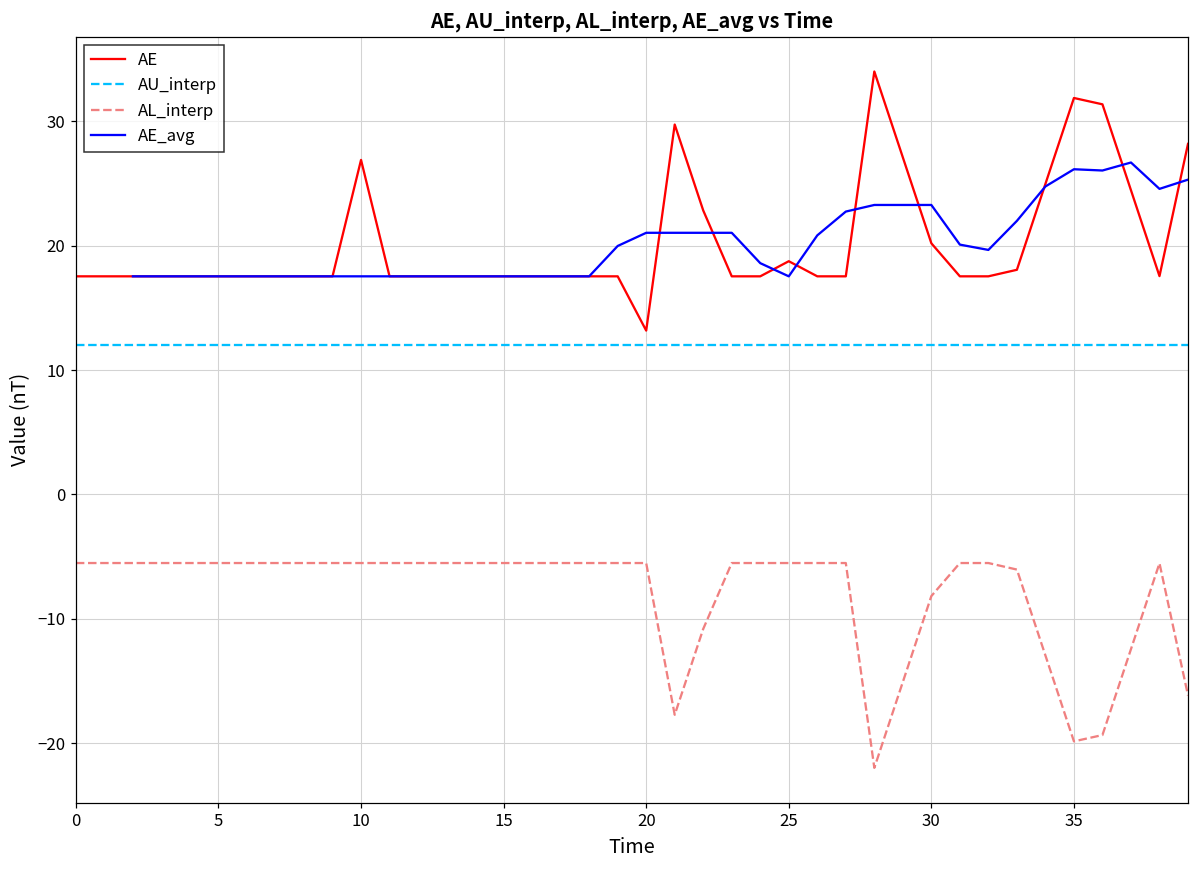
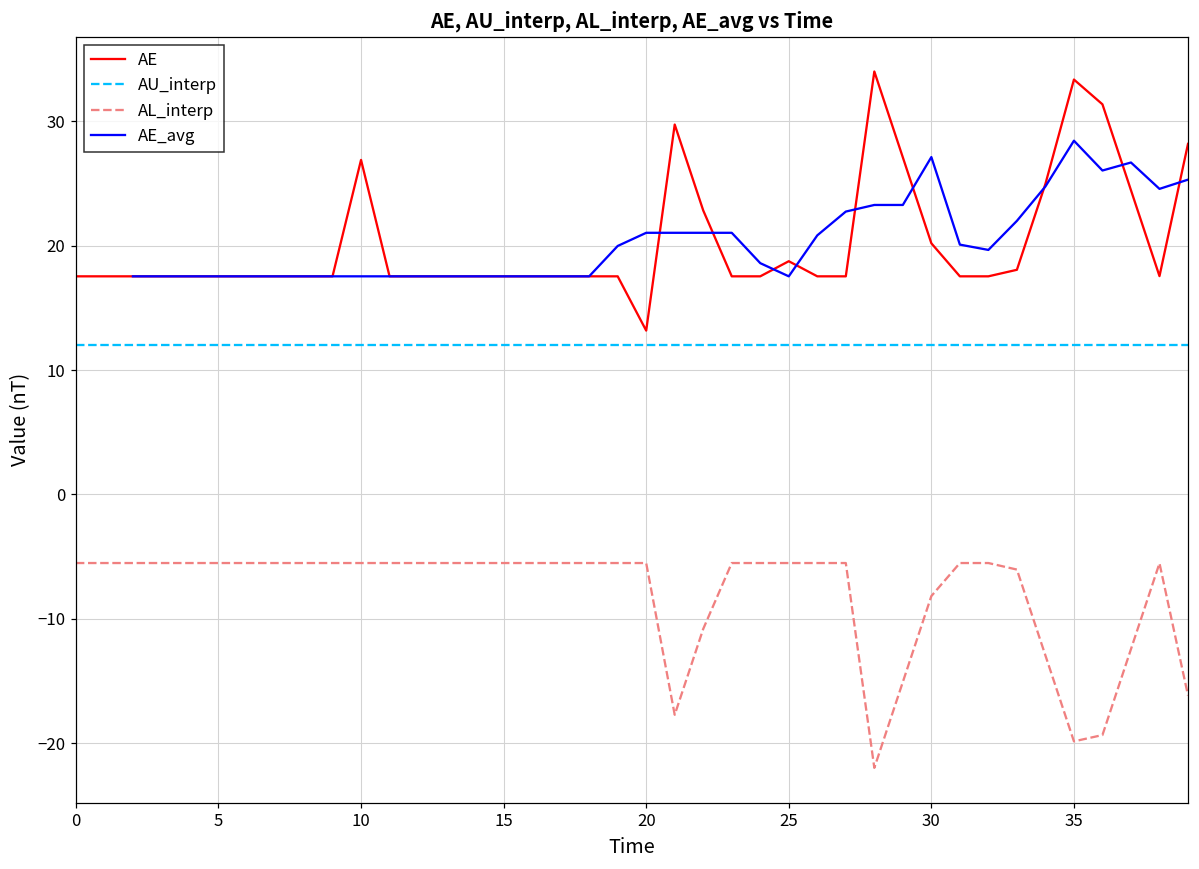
AE_avg, 30: 23.3 -> 27.1
AE, 35: 31.9 -> 33.4
AE_avg, 35: 26.2 -> 28.4
